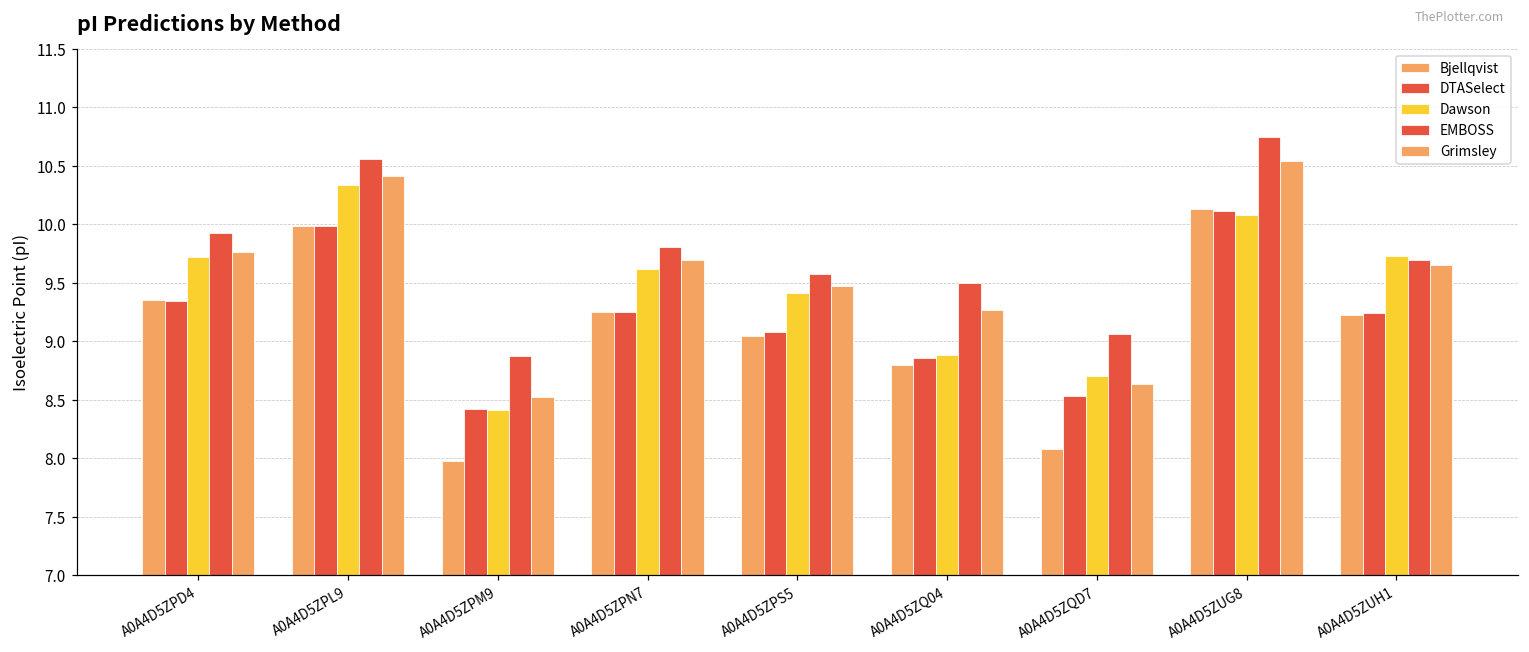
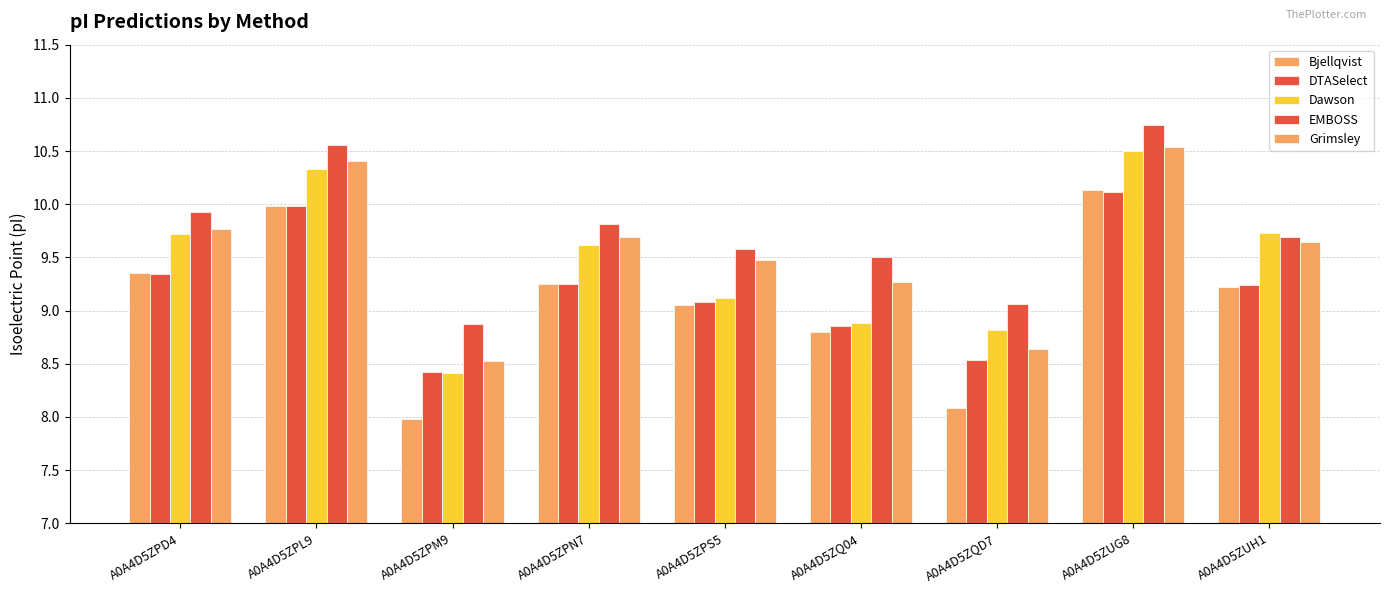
Dawson, A0A4D5ZPS5: 9.41 -> 9.12
Dawson, A0A4D5ZQD7: 8.70 -> 8.81
Dawson, A0A4D5ZUG8: 10.08 -> 10.50
